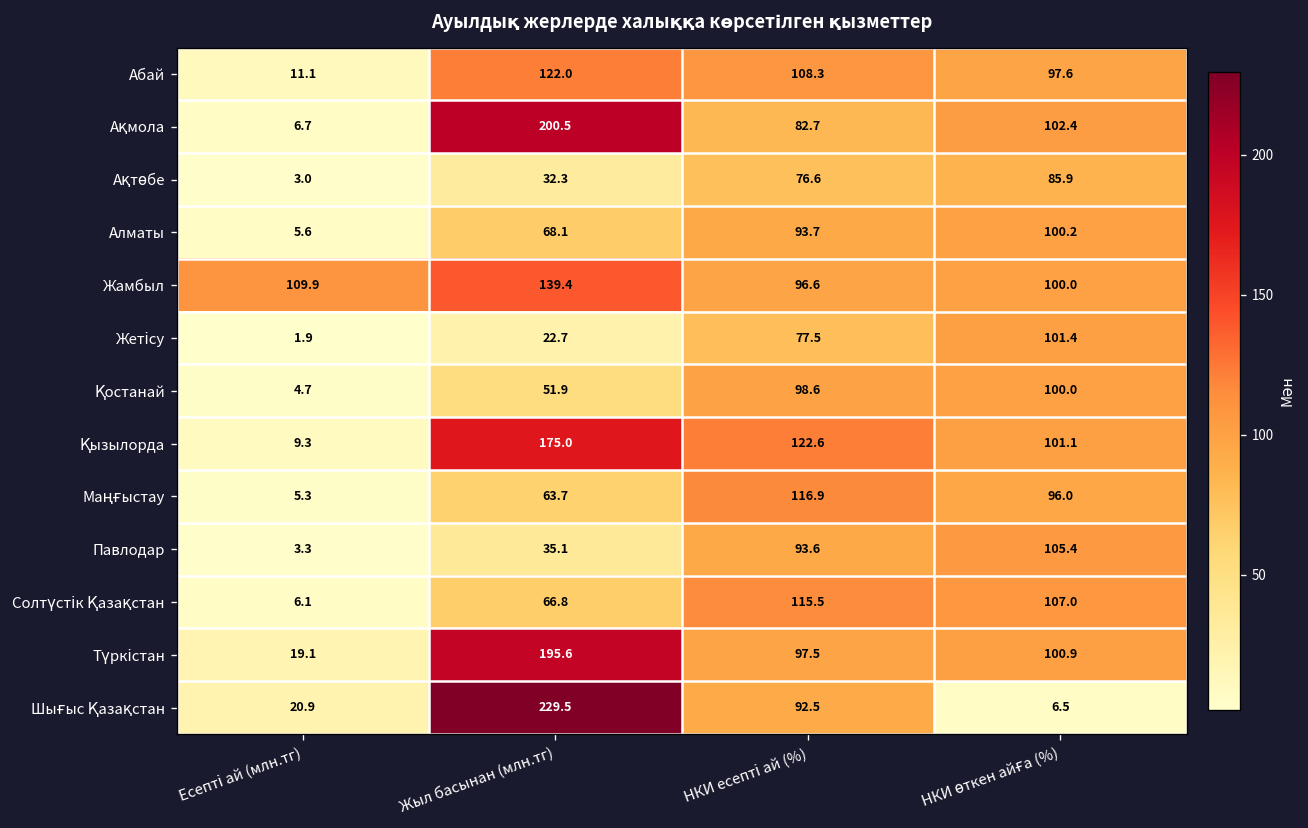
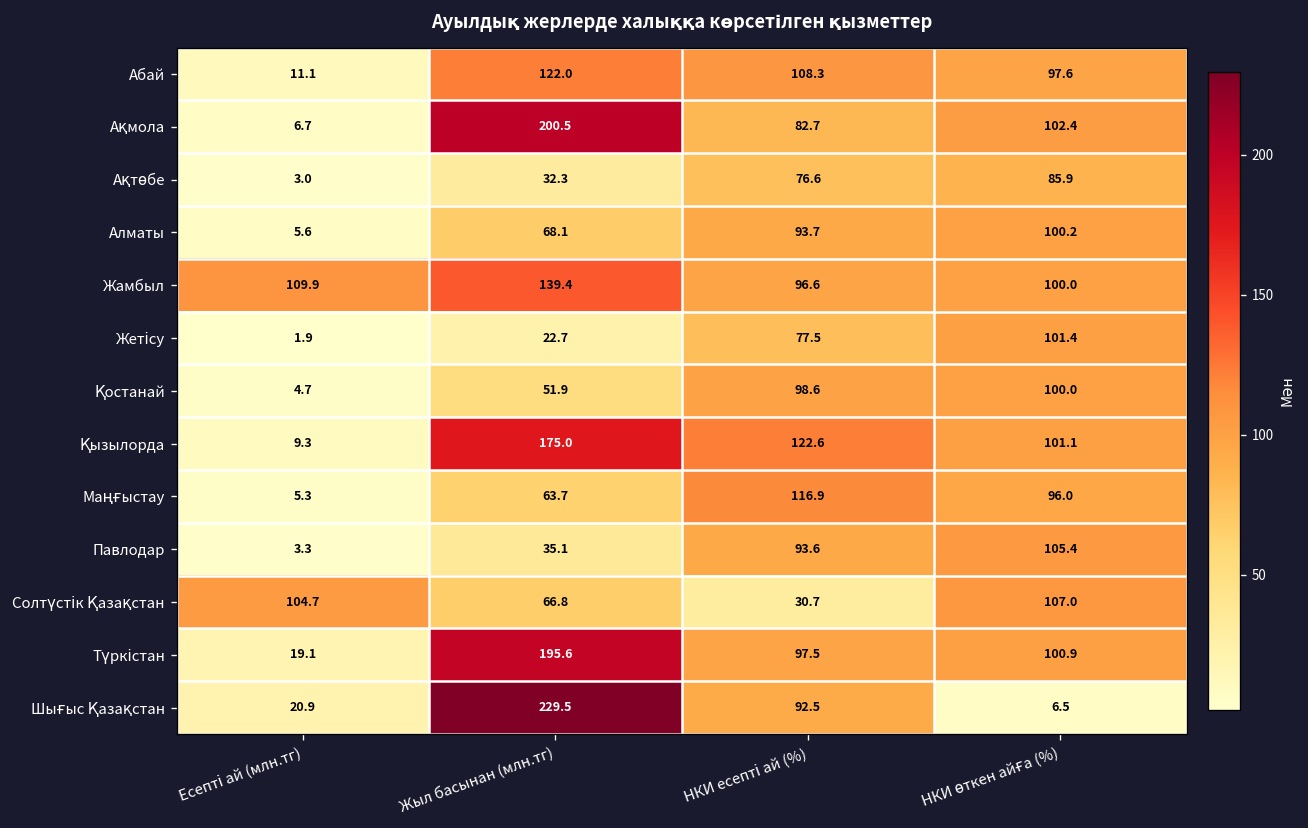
Солтүстік Қазақстан, Есепті ай (млн.тг): 6.1 -> 104.7
Солтүстік Қазақстан, НКИ есепті ай (%): 115.5 -> 30.7
